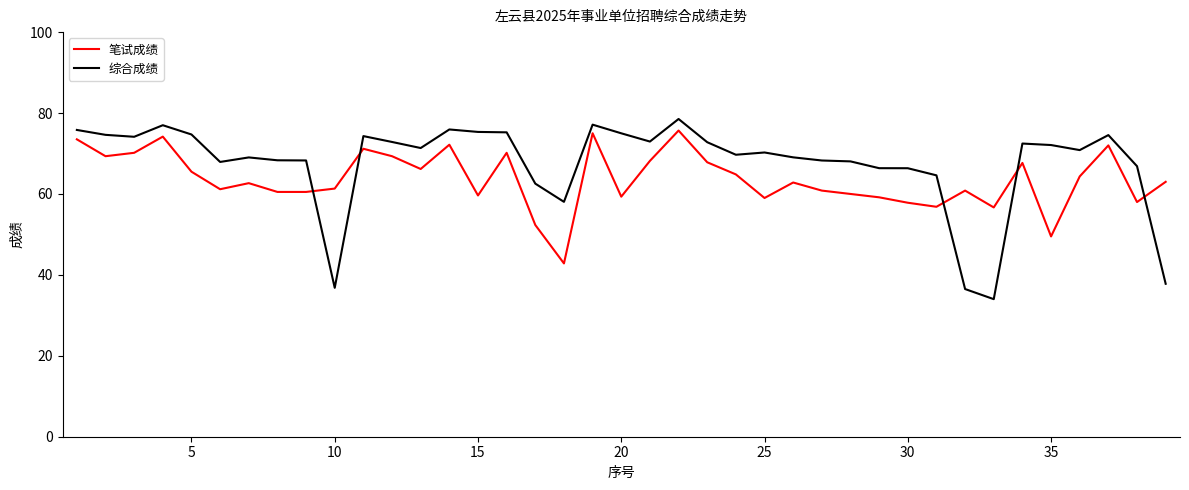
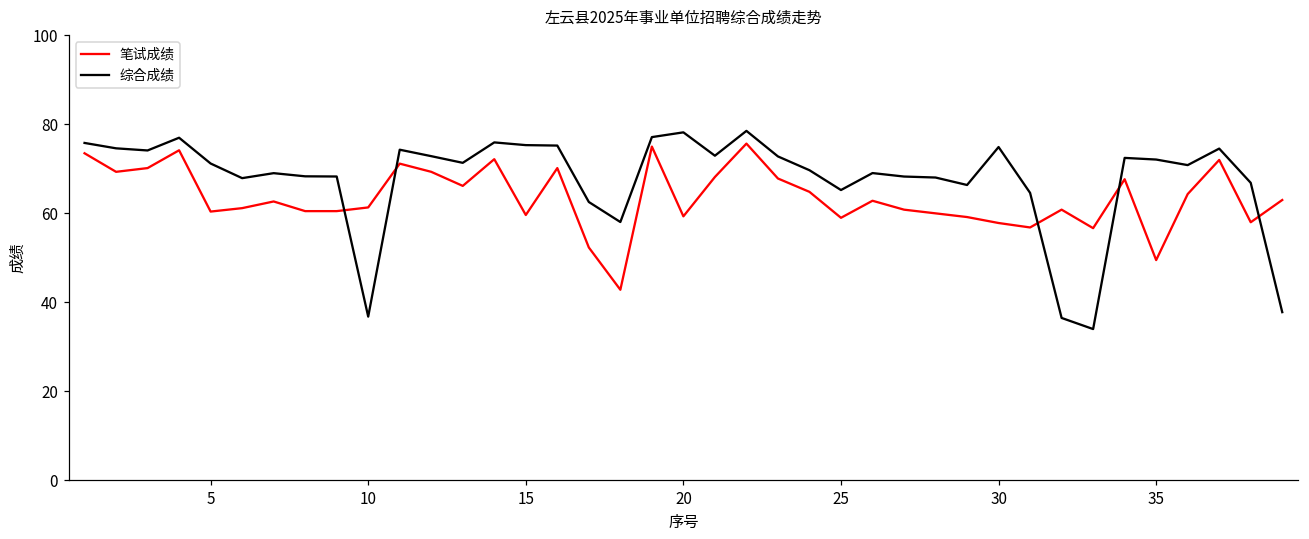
笔试成绩, 5: 66 -> 60
综合成绩, 5: 75 -> 71
综合成绩, 20: 75 -> 78
综合成绩, 25: 70 -> 65
综合成绩, 30: 66 -> 75
